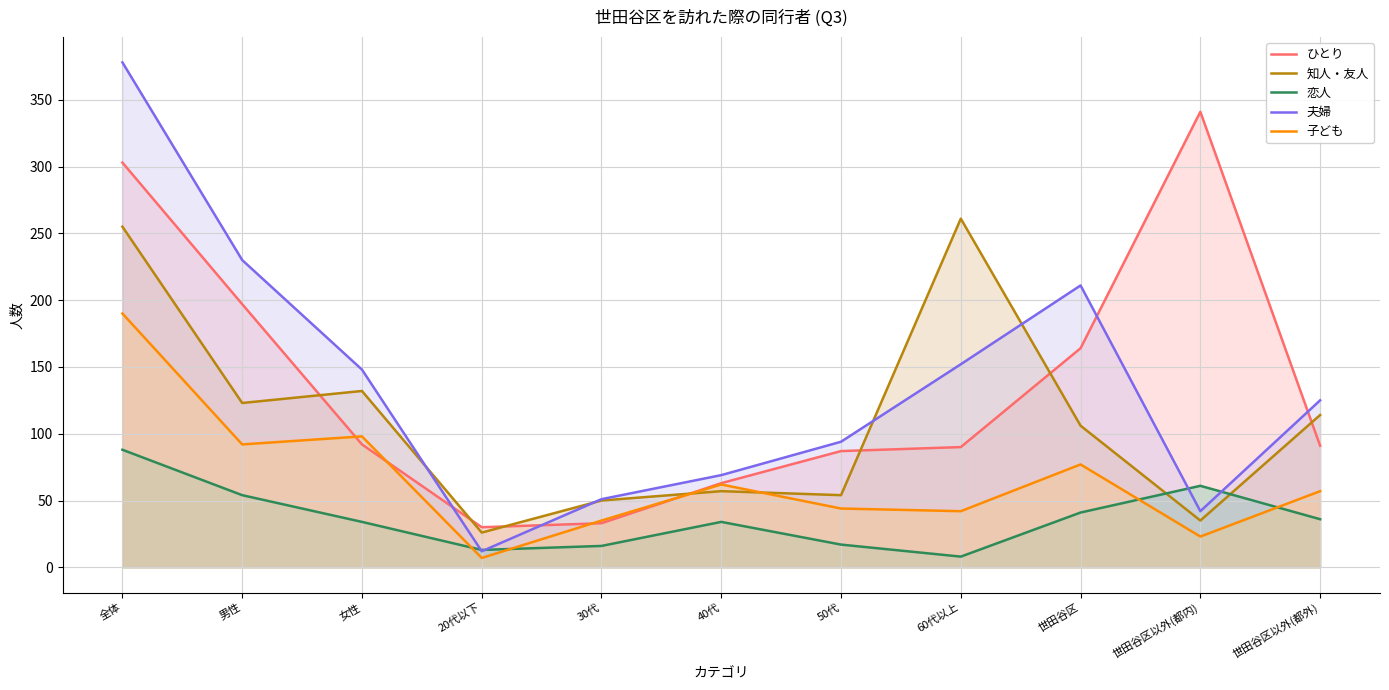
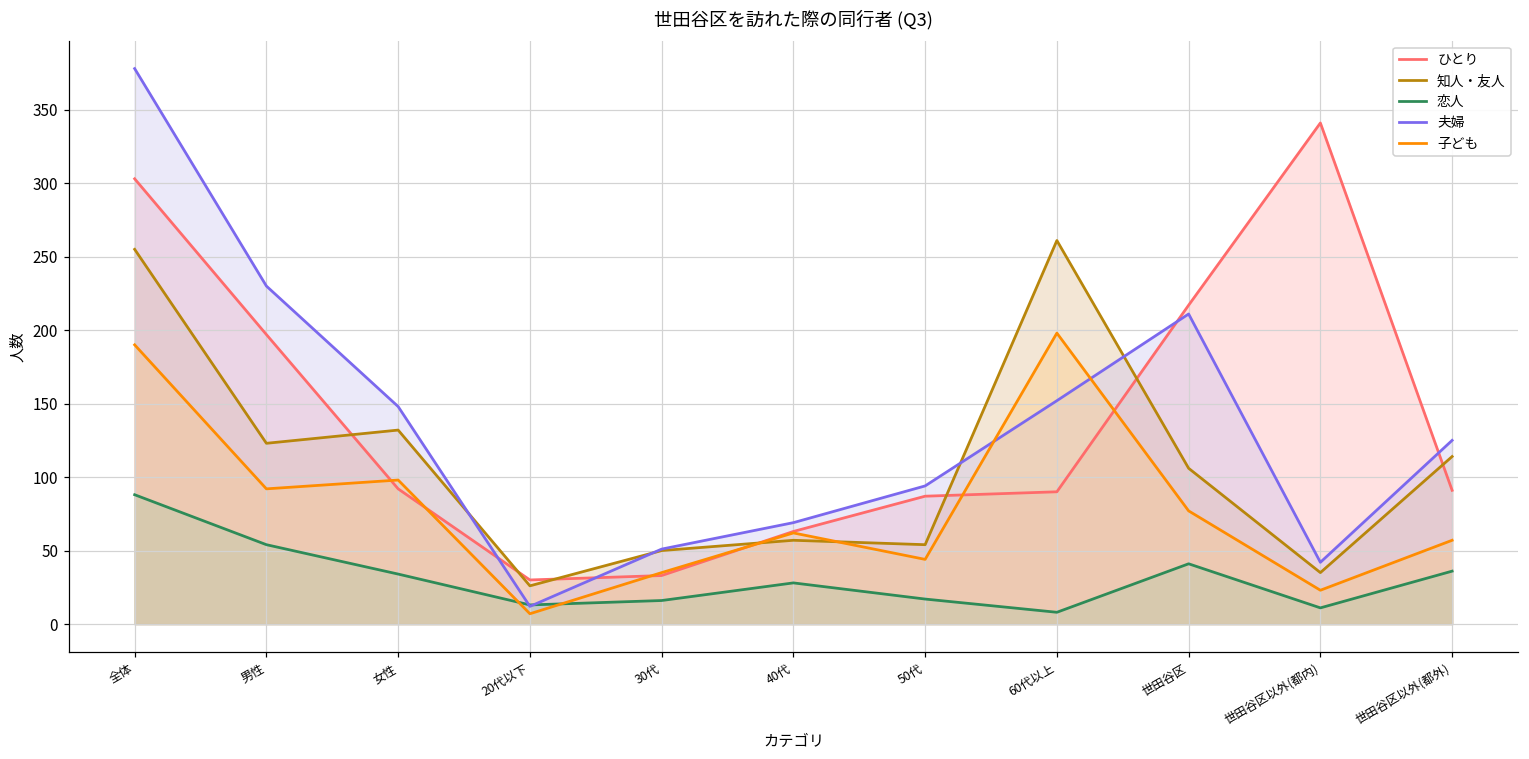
恋人, 40代: 34 -> 28
子ども, 60代以上: 42 -> 198
ひとり, 世田谷区: 164 -> 217
恋人, 世田谷区以外(都内): 61 -> 11
